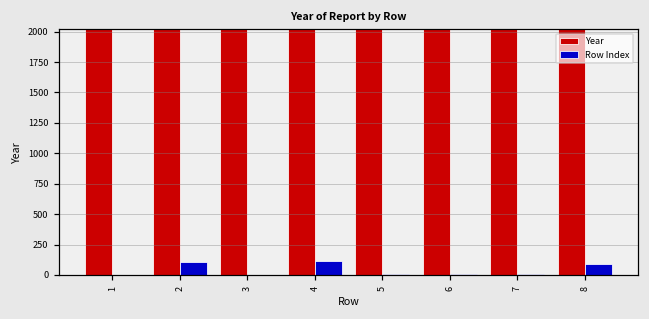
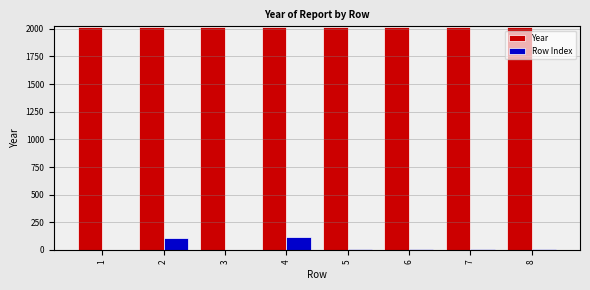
Row Index, 8: 90 -> 10
